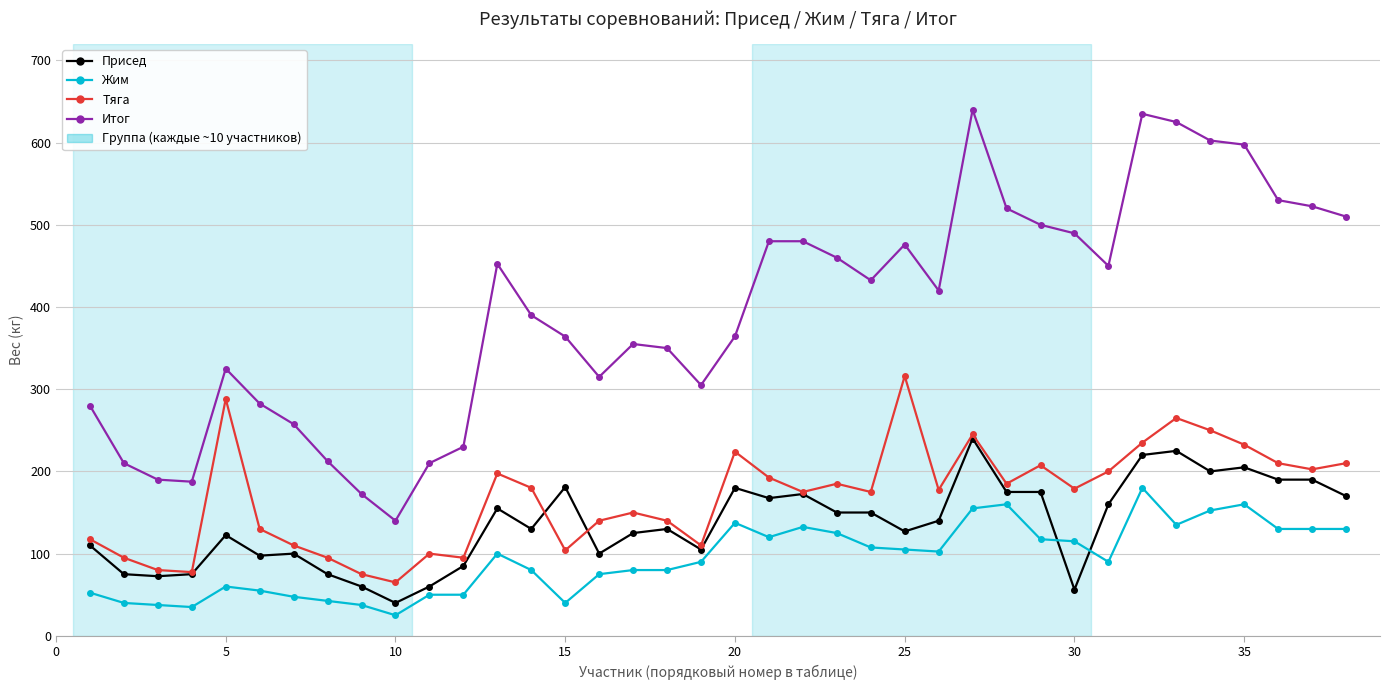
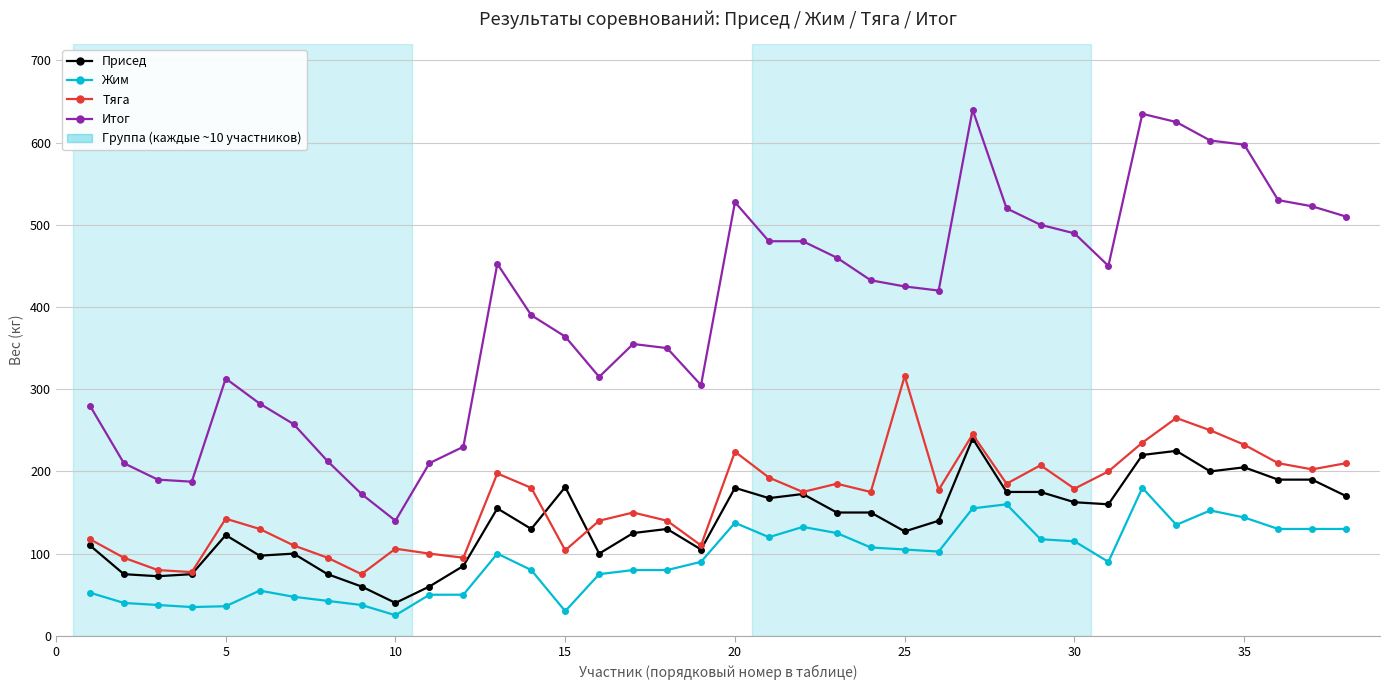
Жим, 5: 60 -> 40
Тяга, 5: 290 -> 140
Итог, 5: 330 -> 310
Тяга, 10: 70 -> 110
Жим, 15: 40 -> 30
Итог, 20: 360 -> 530
Итог, 25: 480 -> 430
Присед, 30: 60 -> 160
Жим, 35: 160 -> 140
